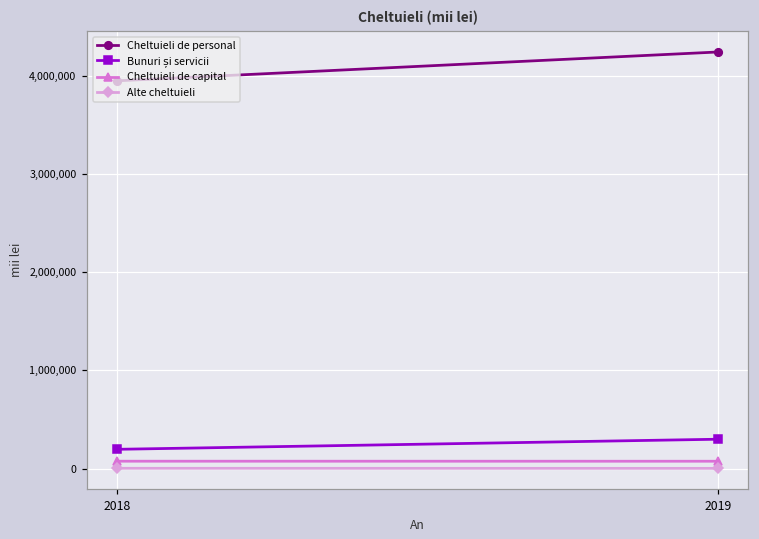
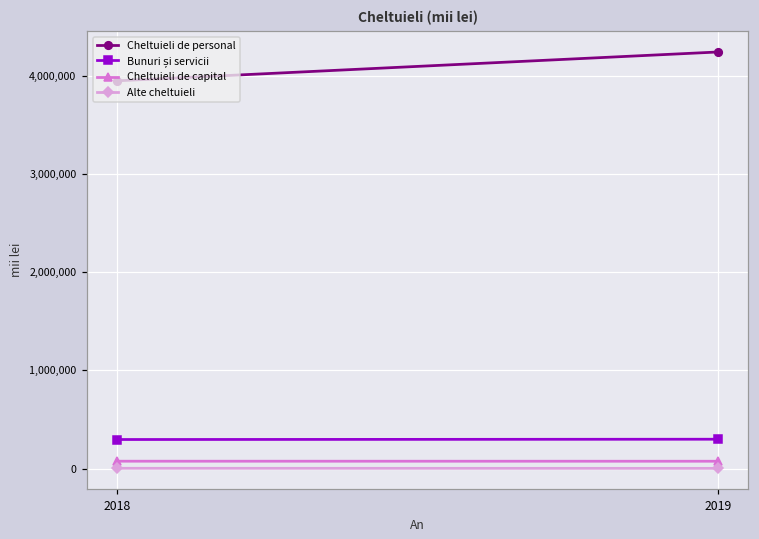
Bunuri și servicii, 2018: 200,000 -> 300,000
